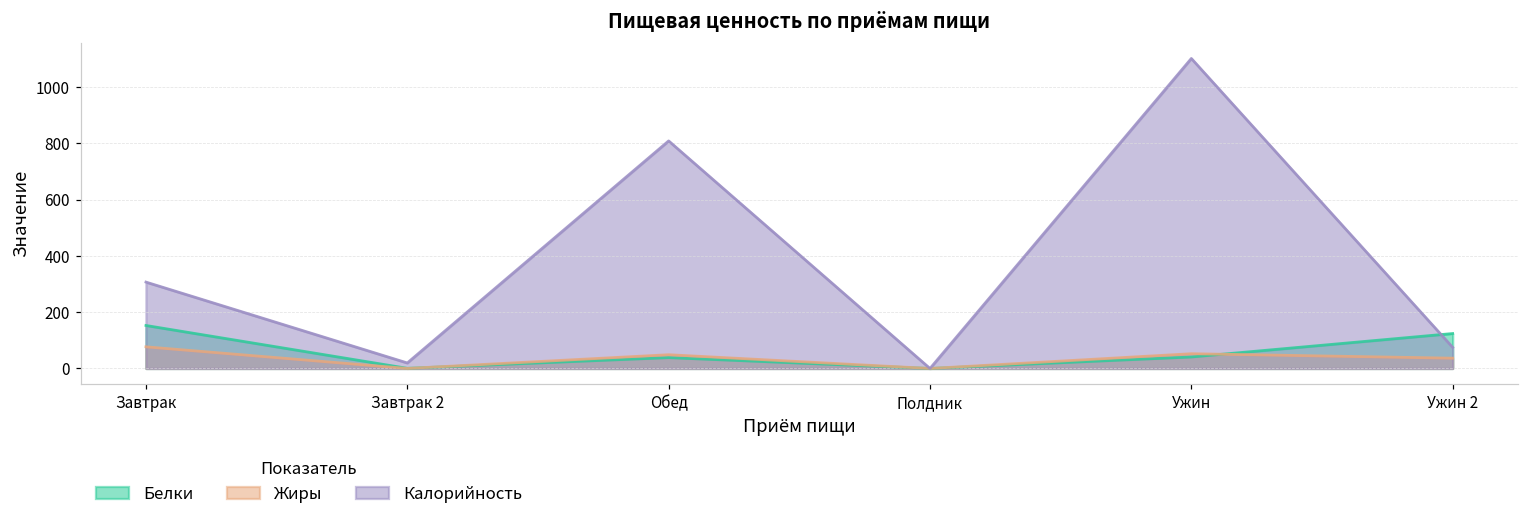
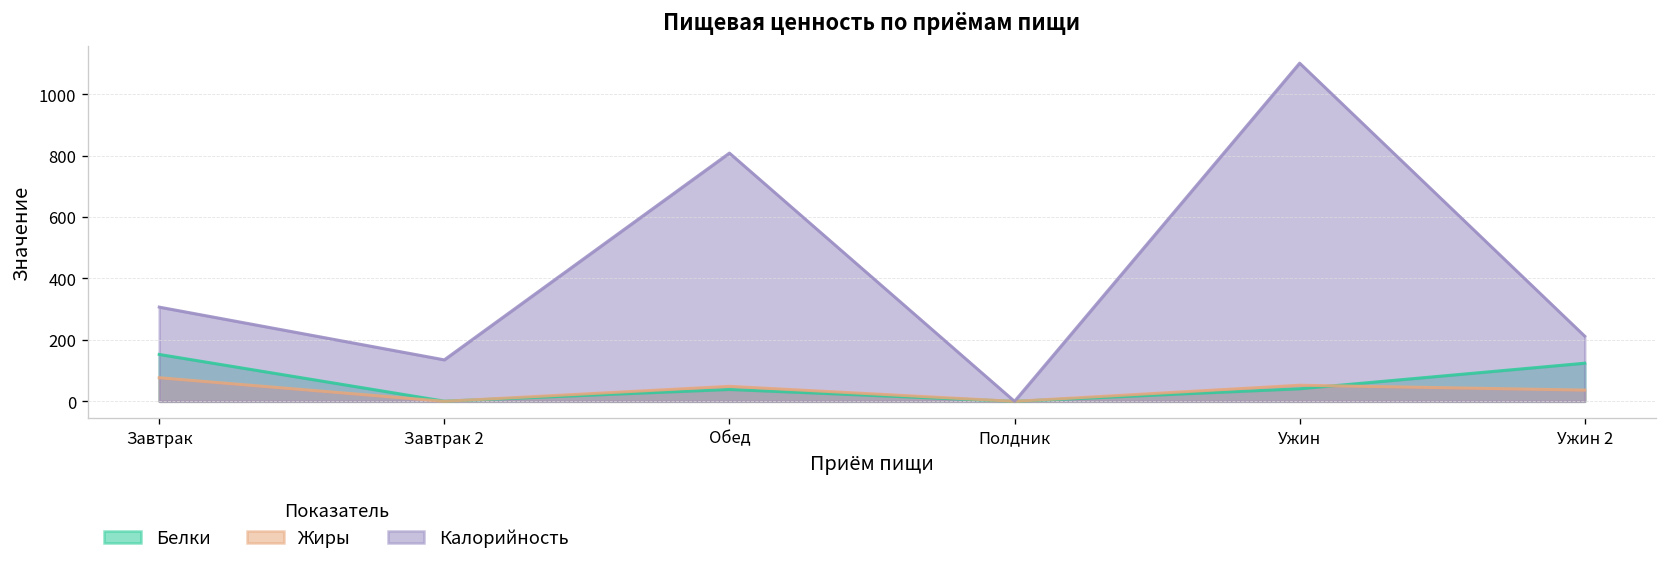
Калорийность, Завтрак 2: 20 -> 140
Калорийность, Ужин 2: 80 -> 210
